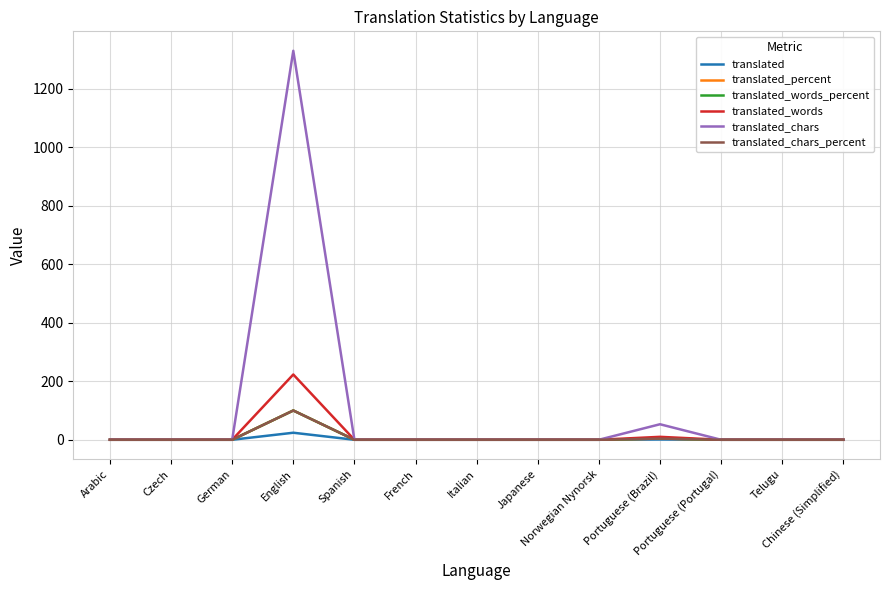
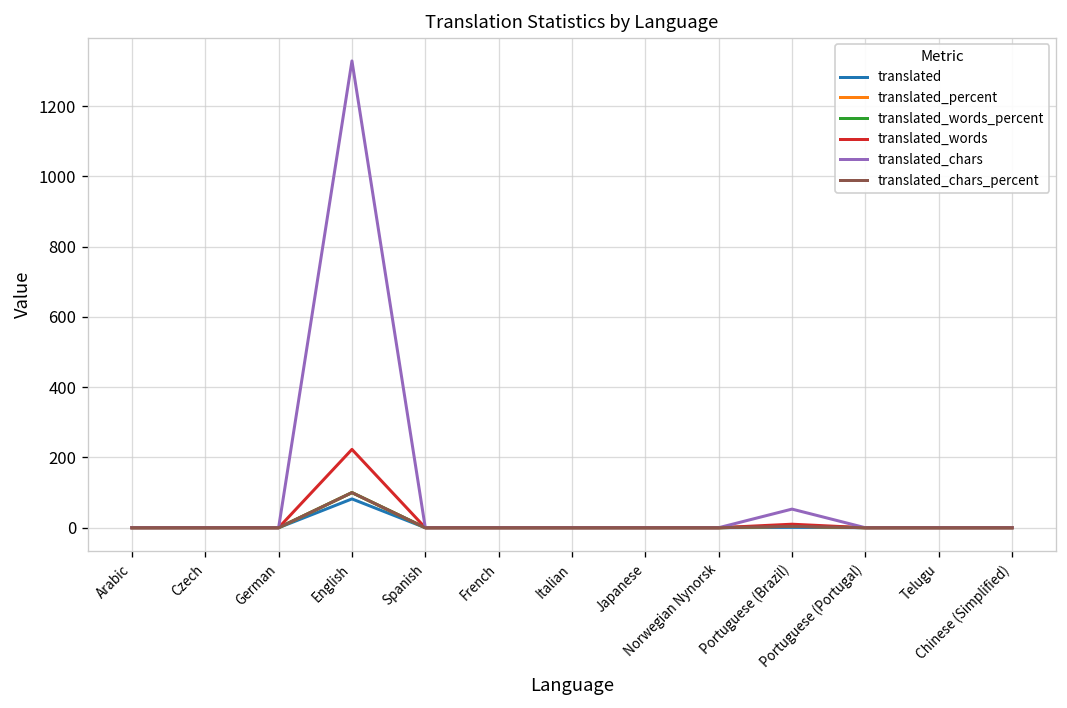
translated, English: 20 -> 80
